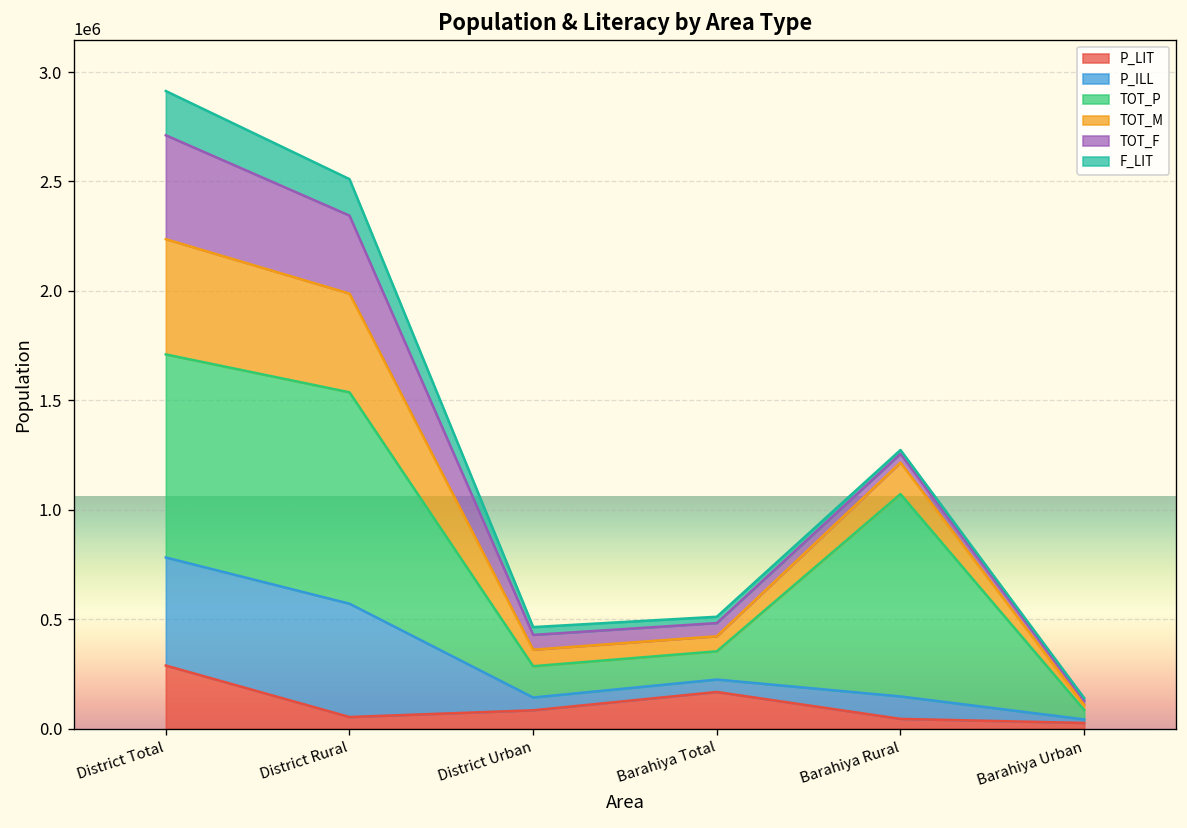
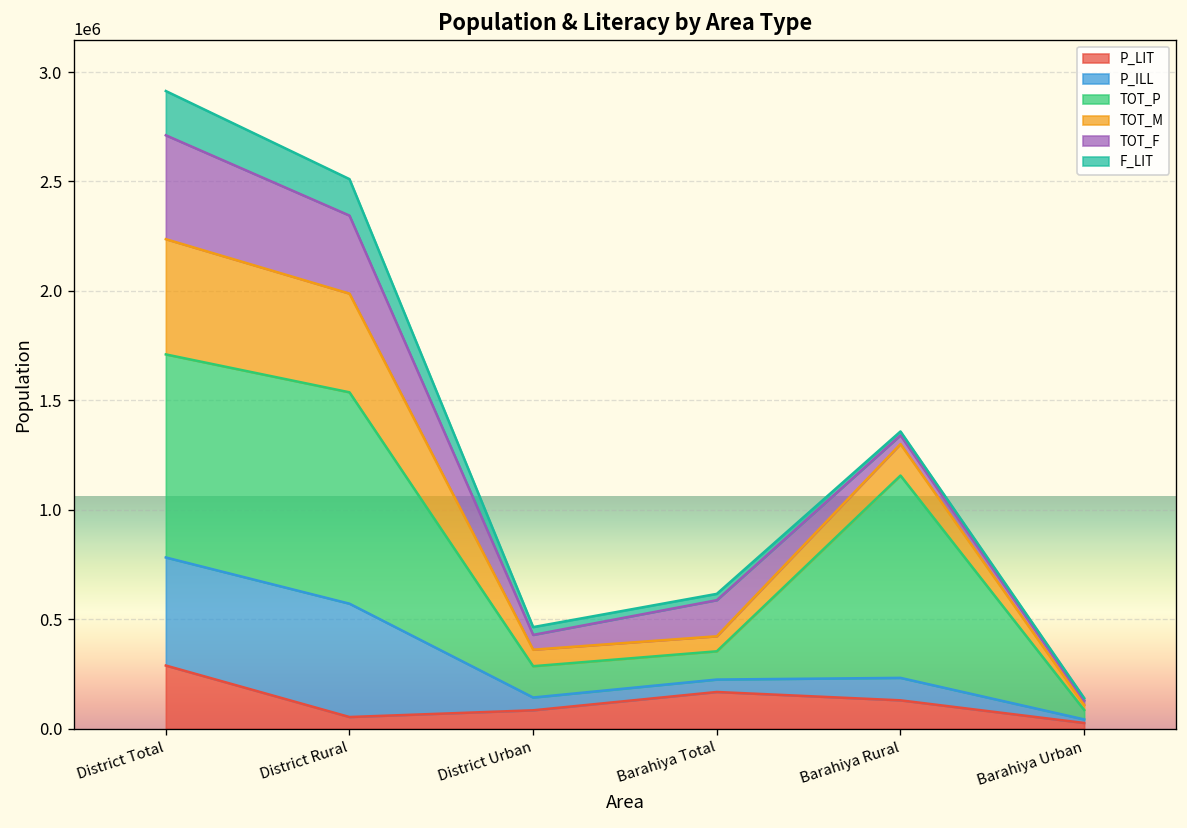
TOT_F, Barahiya Total: 60000 -> 160000
P_LIT, Barahiya Rural: 50000 -> 130000
